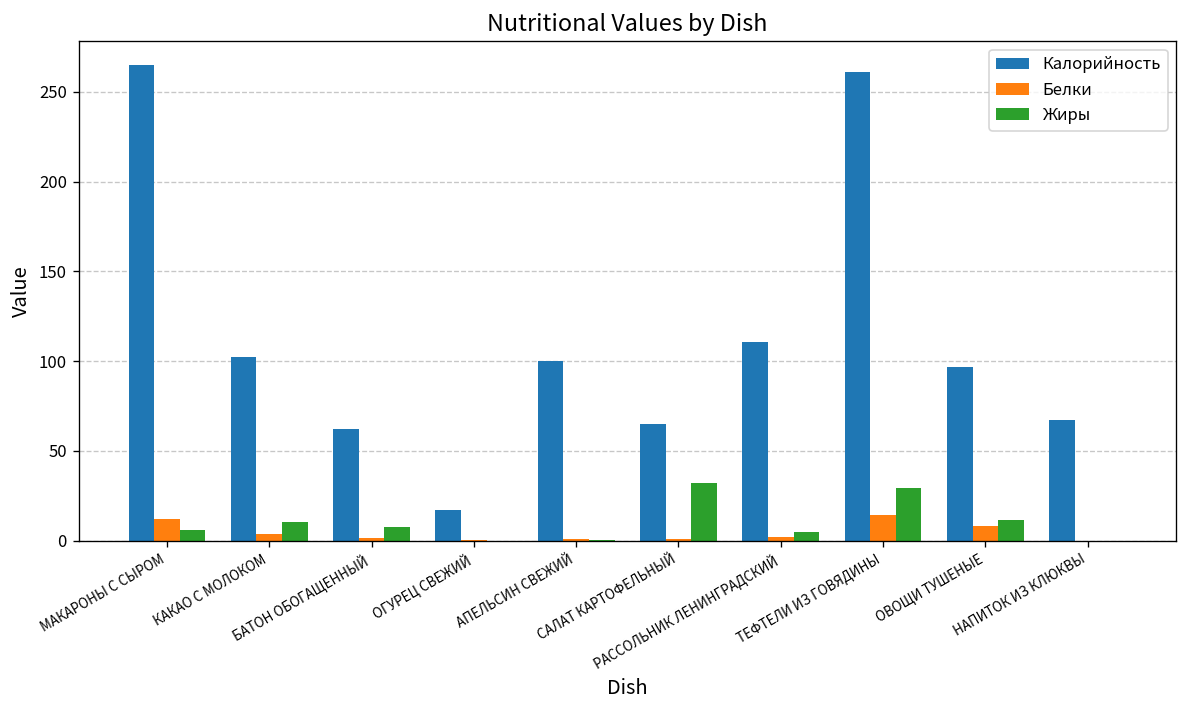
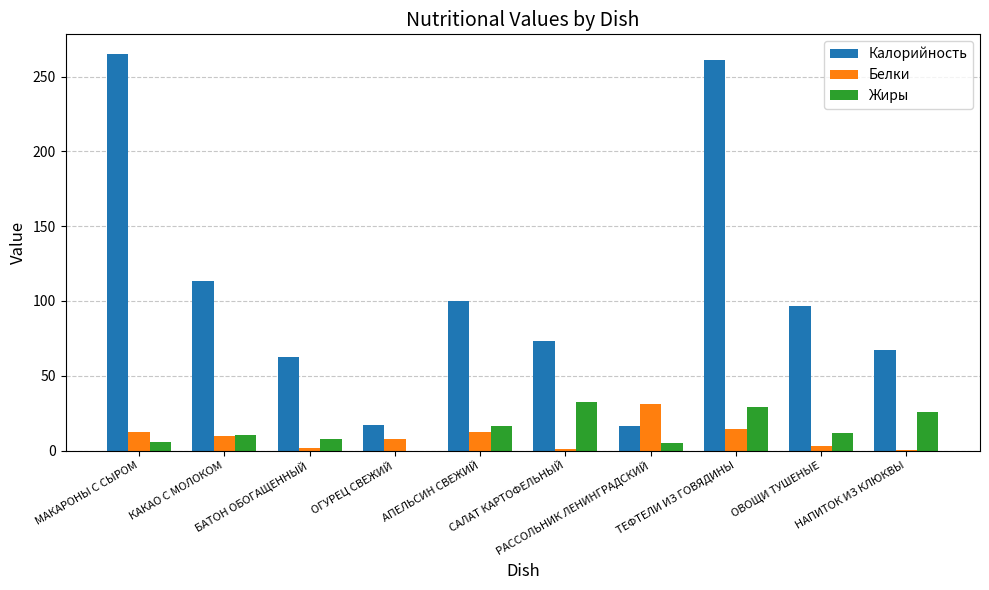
Калорийность, КАКАО С МОЛОКОМ: 102 -> 114
Белки, КАКАО С МОЛОКОМ: 4 -> 10
Белки, ОГУРЕЦ СВЕЖИЙ: 0 -> 8
Белки, АПЕЛЬСИН СВЕЖИЙ: 1 -> 12
Жиры, АПЕЛЬСИН СВЕЖИЙ: 0 -> 16
Калорийность, САЛАТ КАРТОФЕЛЬНЫЙ: 65 -> 73
Калорийность, РАССОЛЬНИК ЛЕНИНГРАДСКИЙ: 111 -> 17
Белки, РАССОЛЬНИК ЛЕНИНГРАДСКИЙ: 2 -> 31
Белки, ОВОЩИ ТУШЕНЫЕ: 8 -> 3
Жиры, НАПИТОК ИЗ КЛЮКВЫ: 0 -> 26
